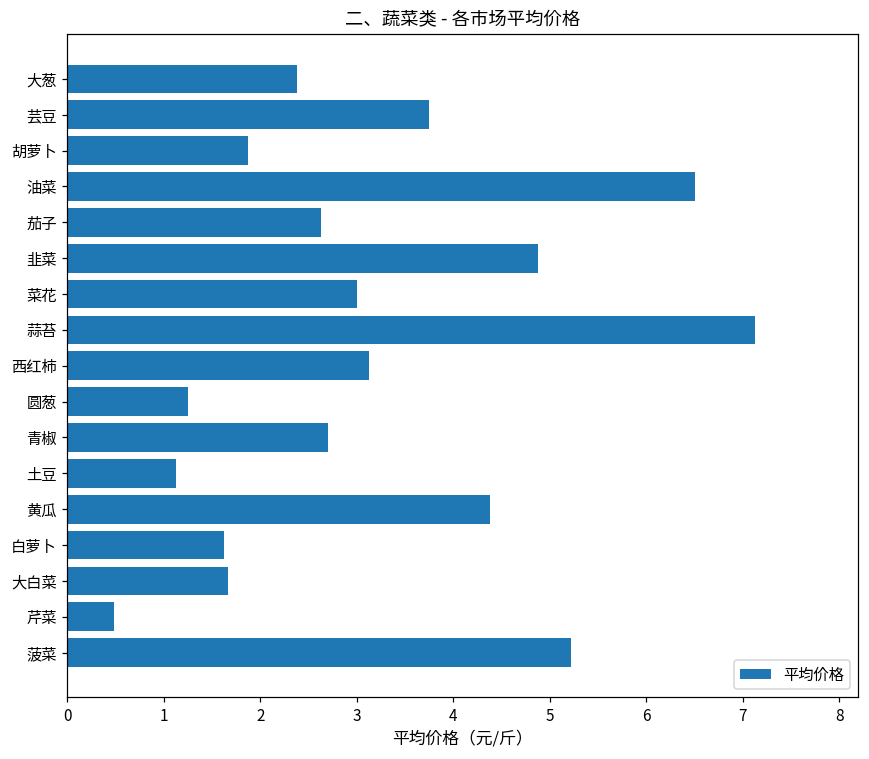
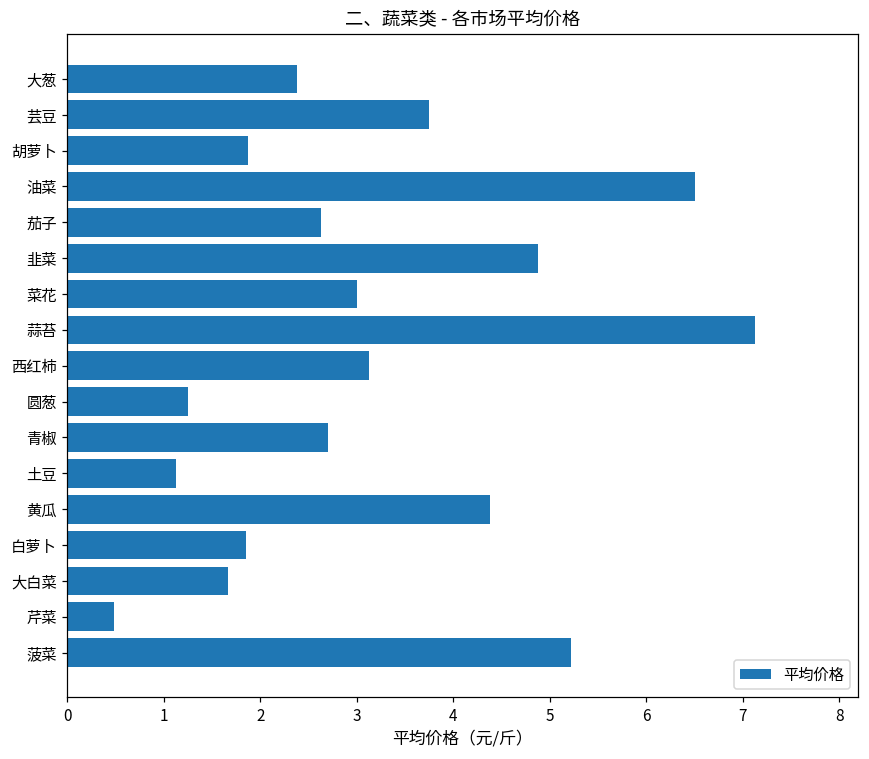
白萝卜: 1.6 -> 1.9
